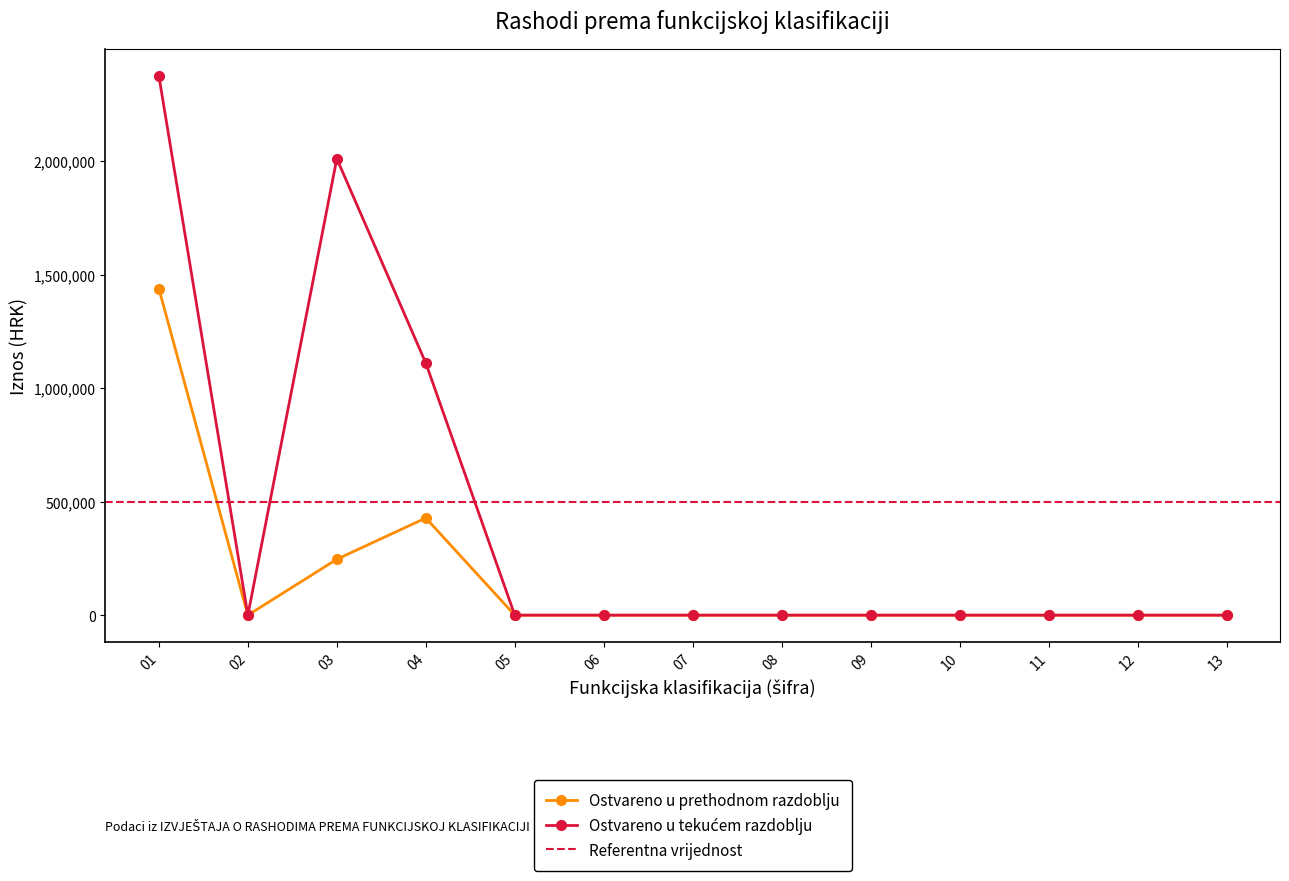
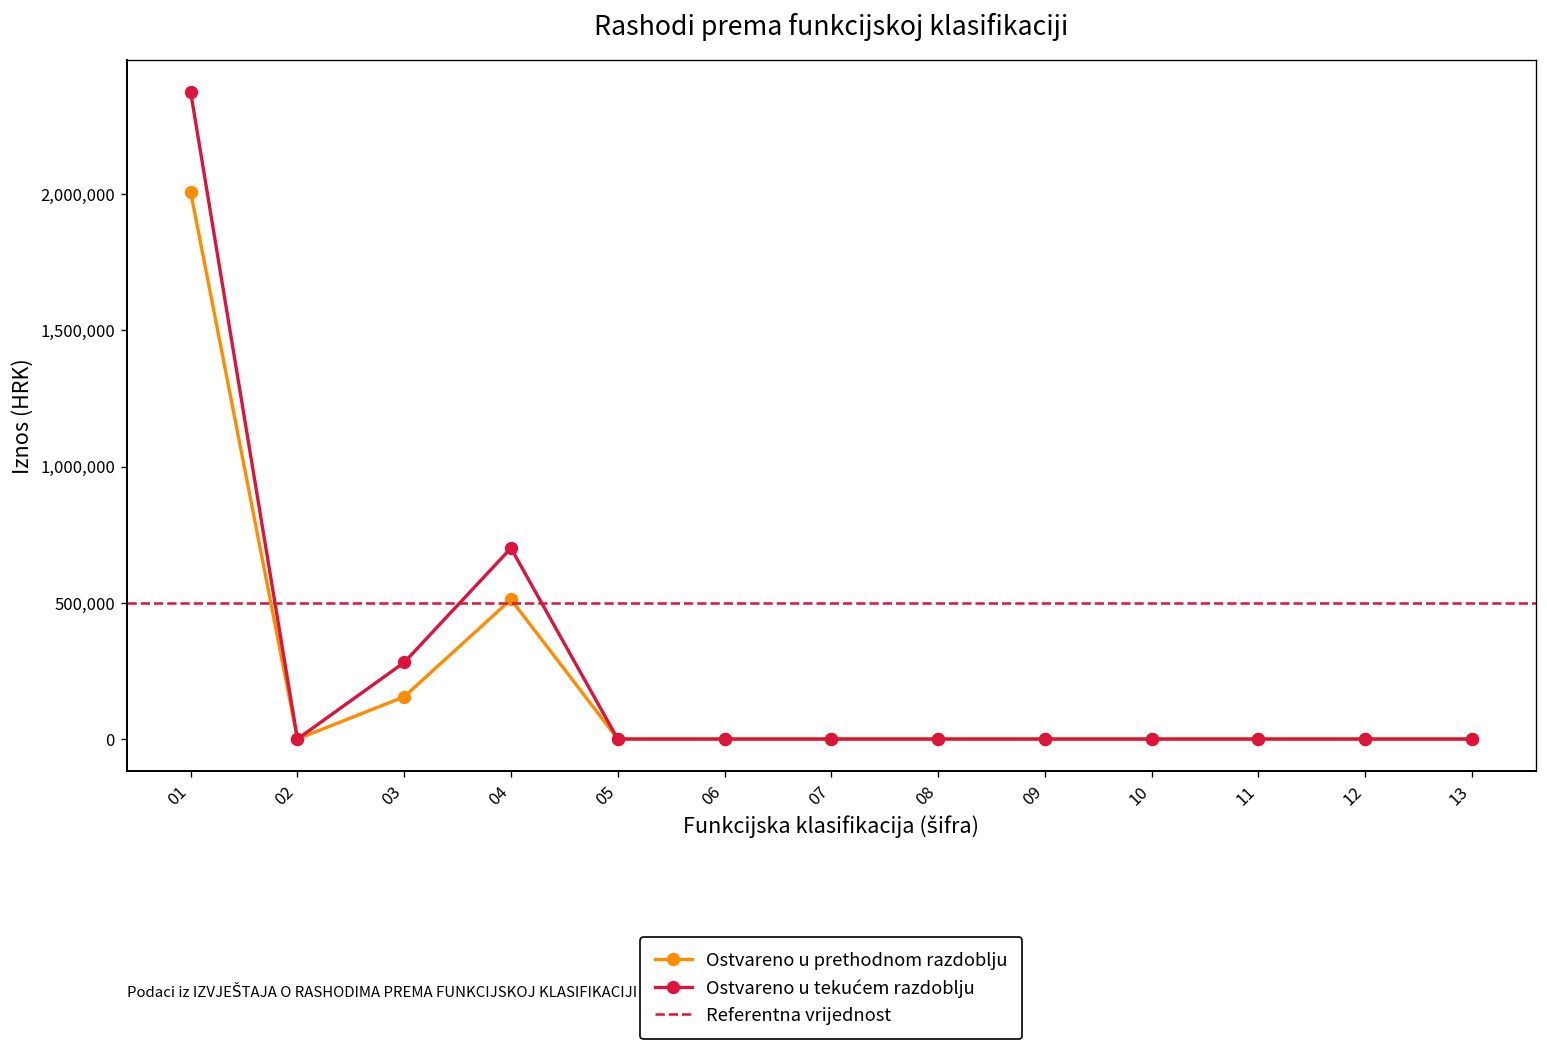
Ostvareno u prethodnom razdoblju, 01: 1,440,000 -> 2,010,000
Ostvareno u prethodnom razdoblju, 03: 250,000 -> 160,000
Ostvareno u tekućem razdoblju, 03: 2,010,000 -> 280,000
Ostvareno u prethodnom razdoblju, 04: 430,000 -> 510,000
Ostvareno u tekućem razdoblju, 04: 1,110,000 -> 700,000
